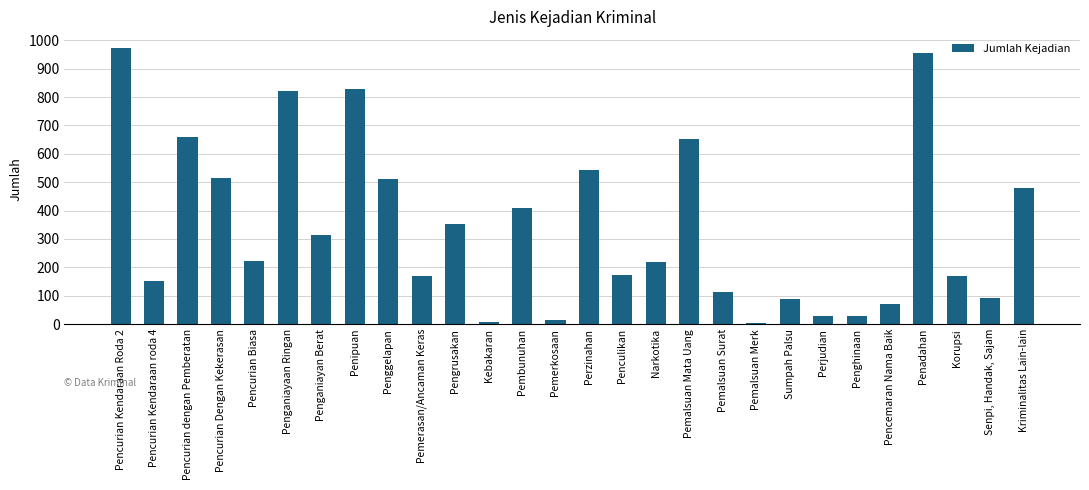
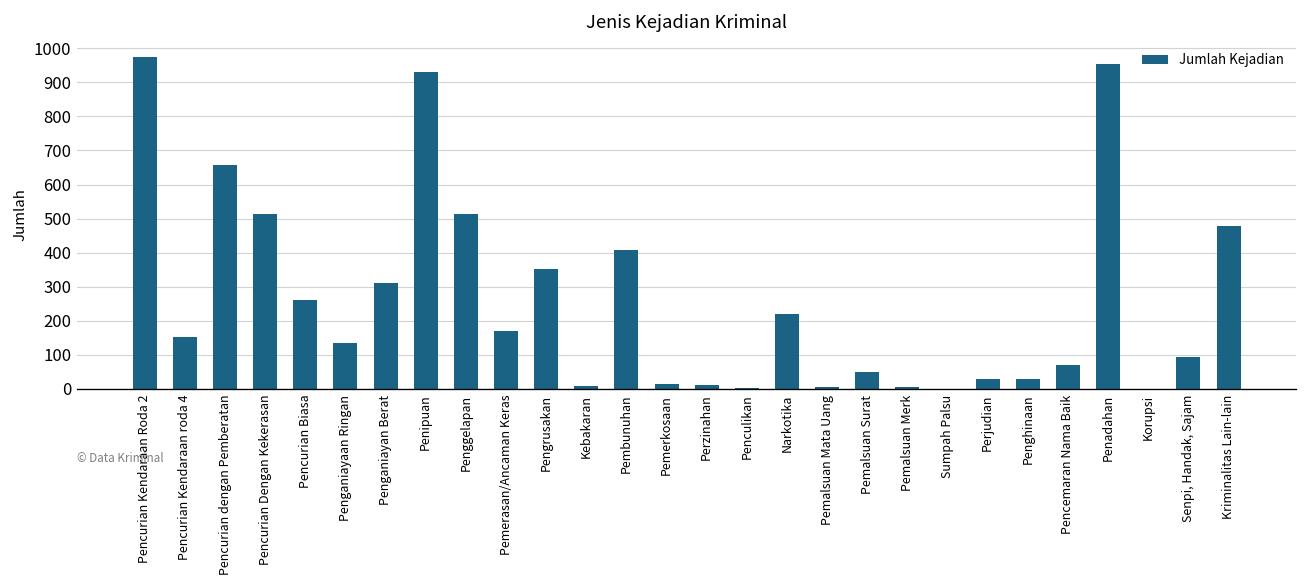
Pencurian Biasa: 220 -> 260
Penganiayaan Ringan: 820 -> 140
Penipuan: 830 -> 930
Perzinahan: 540 -> 10
Penculikan: 170 -> 0
Pemalsuan Mata Uang: 650 -> 10
Pemalsuan Surat: 110 -> 50
Sumpah Palsu: 90 -> 0
Korupsi: 170 -> 0
